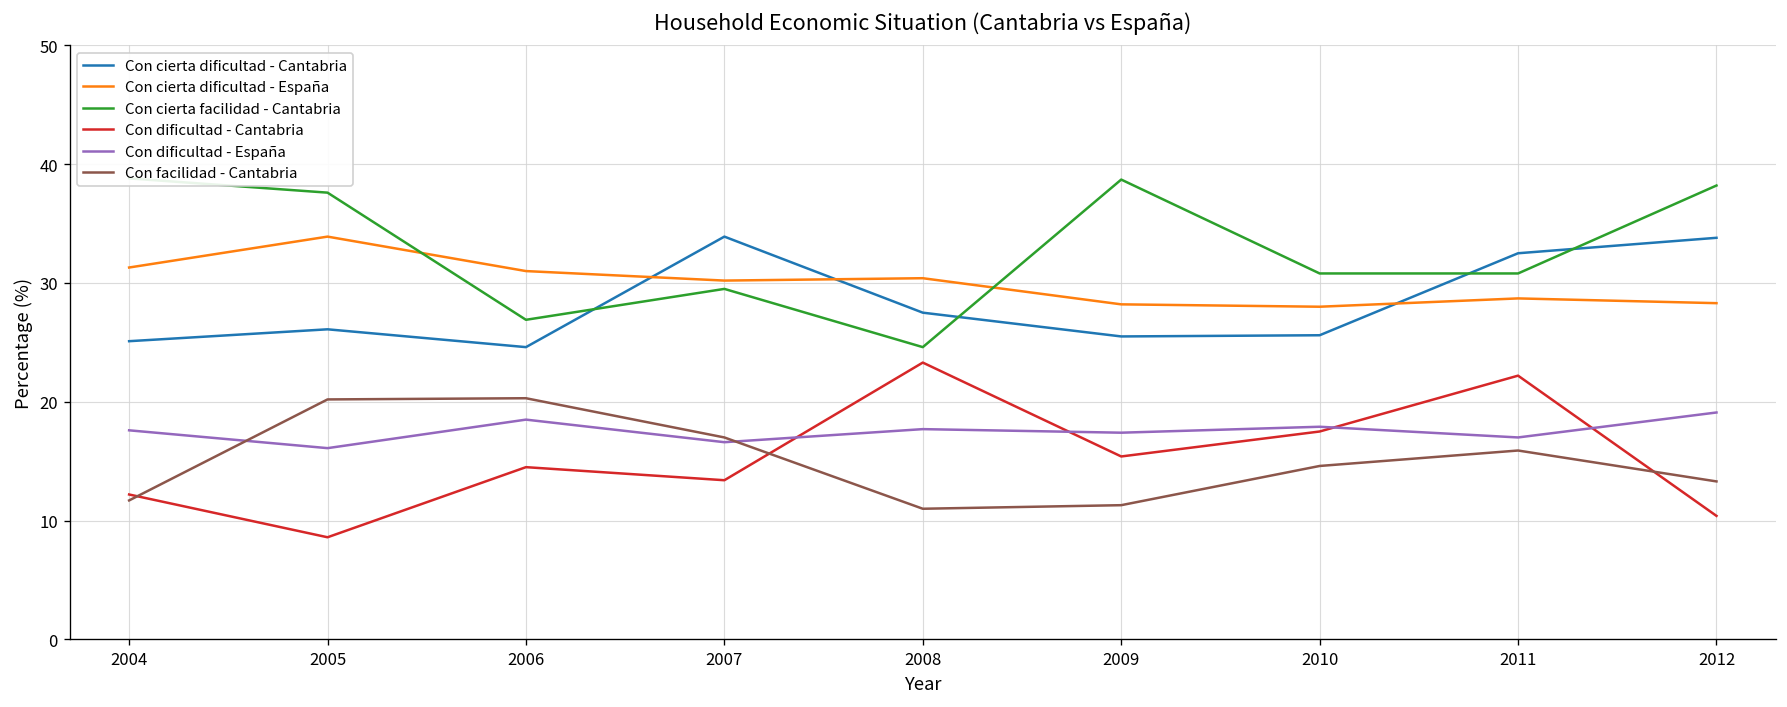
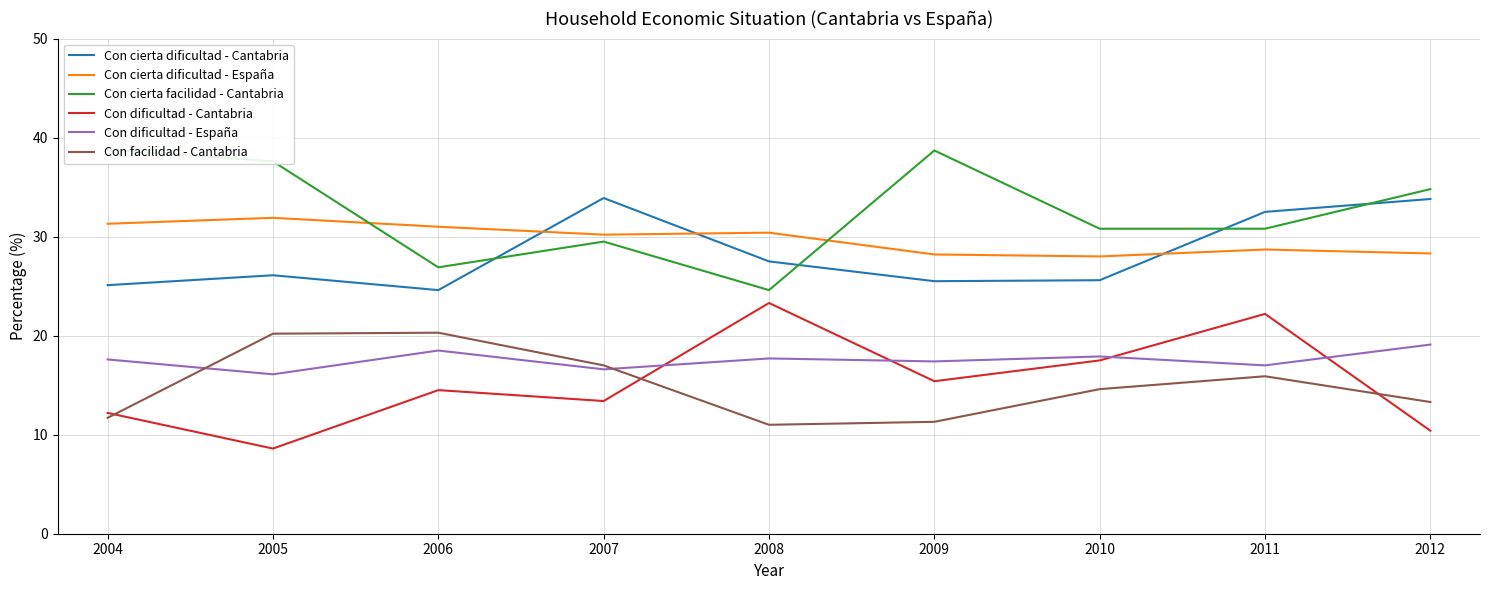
Con cierta dificultad - España, 2005: 34 -> 32
Con cierta facilidad - Cantabria, 2012: 38 -> 35
